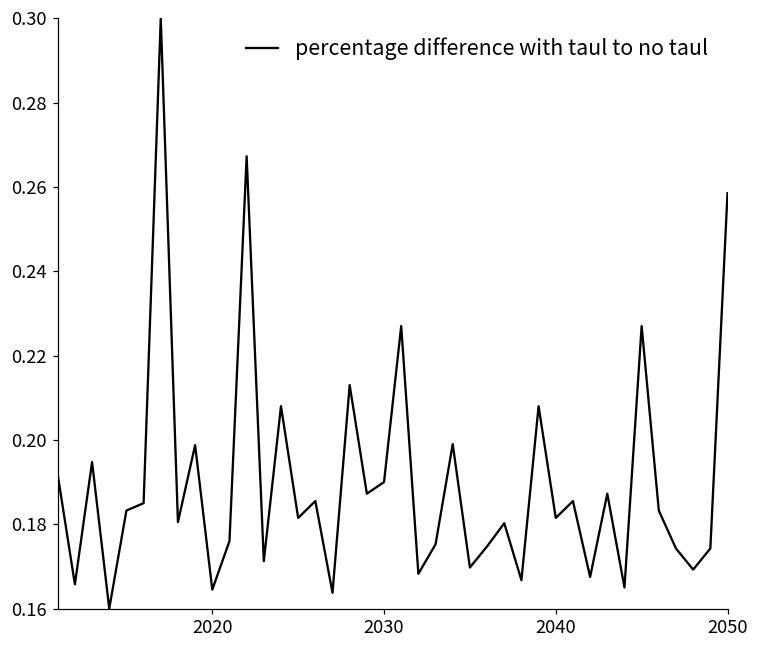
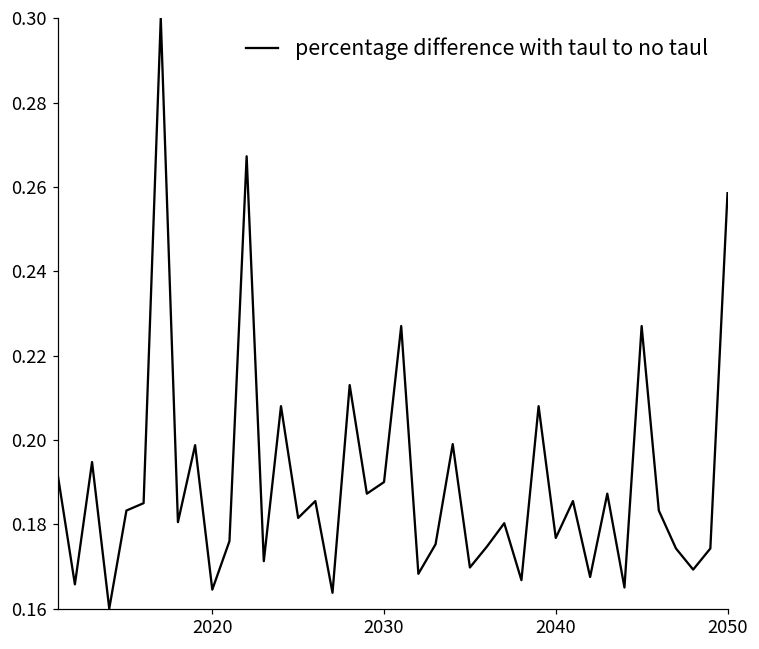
2040: 0.182 -> 0.177
